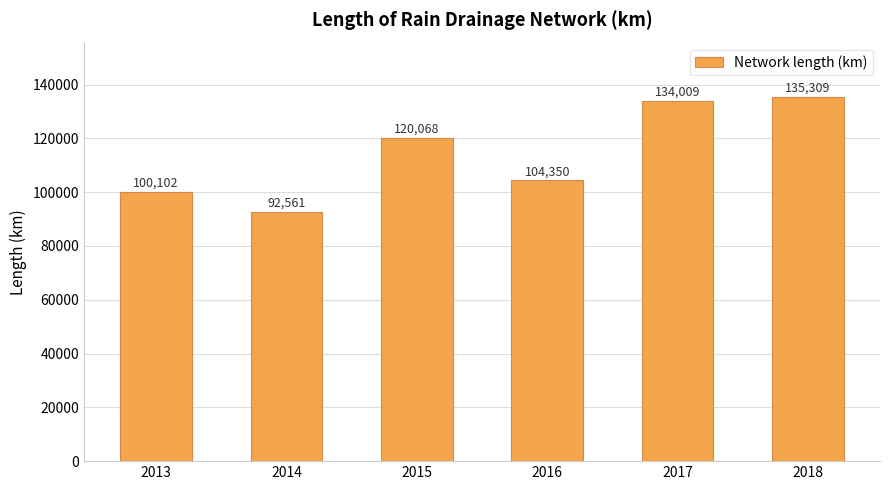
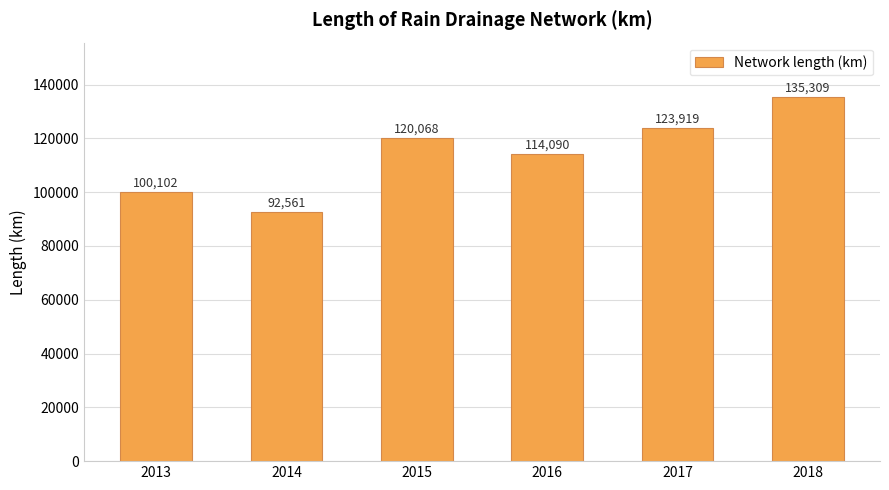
2016: 104,350 -> 114,090
2017: 134,009 -> 123,919
